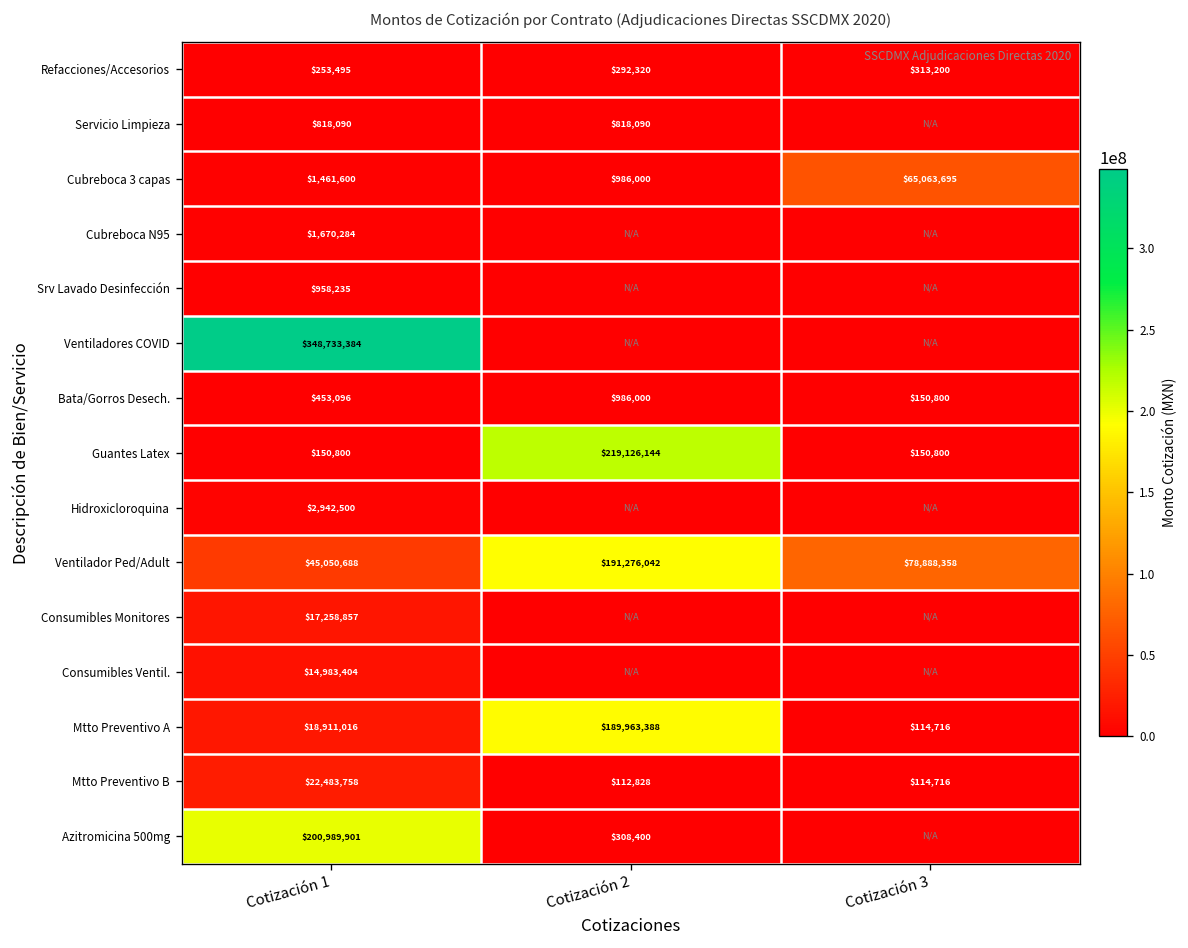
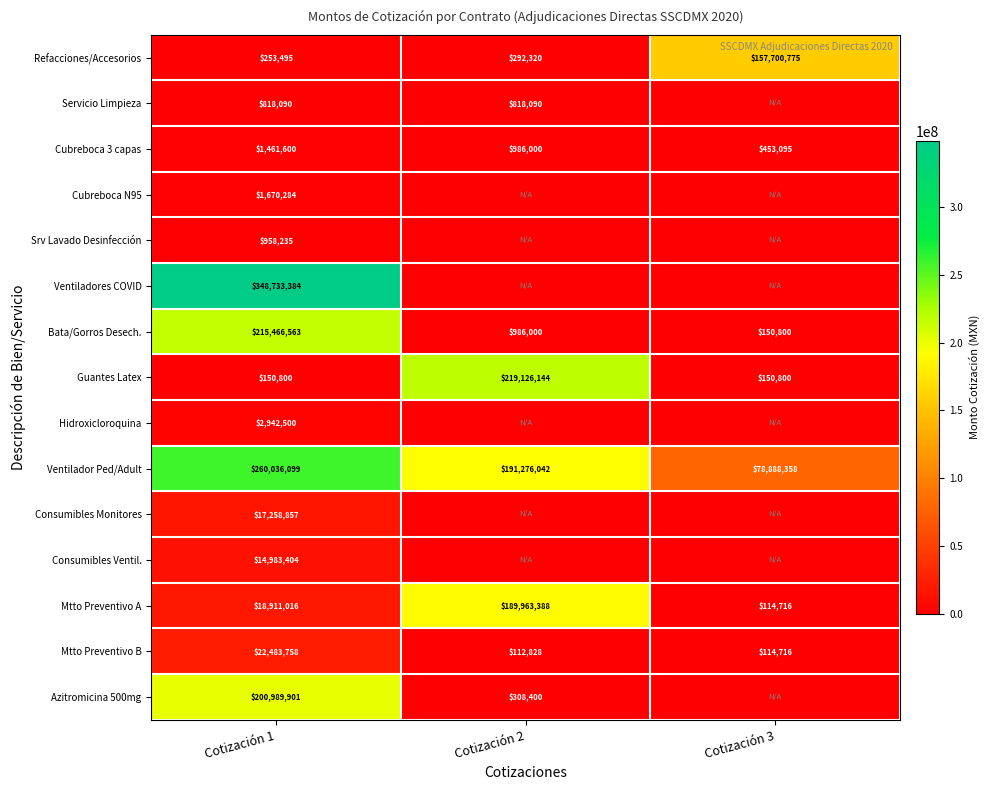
Refacciones/Accesorios, Cotización 3: $313,200 -> $157,700,775
Cubreboca 3 capas, Cotización 3: $65,063,695 -> $453,095
Bata/Gorros Desech., Cotización 1: $453,096 -> $215,466,563
Ventilador Ped/Adult, Cotización 1: $45,050,688 -> $260,036,099
